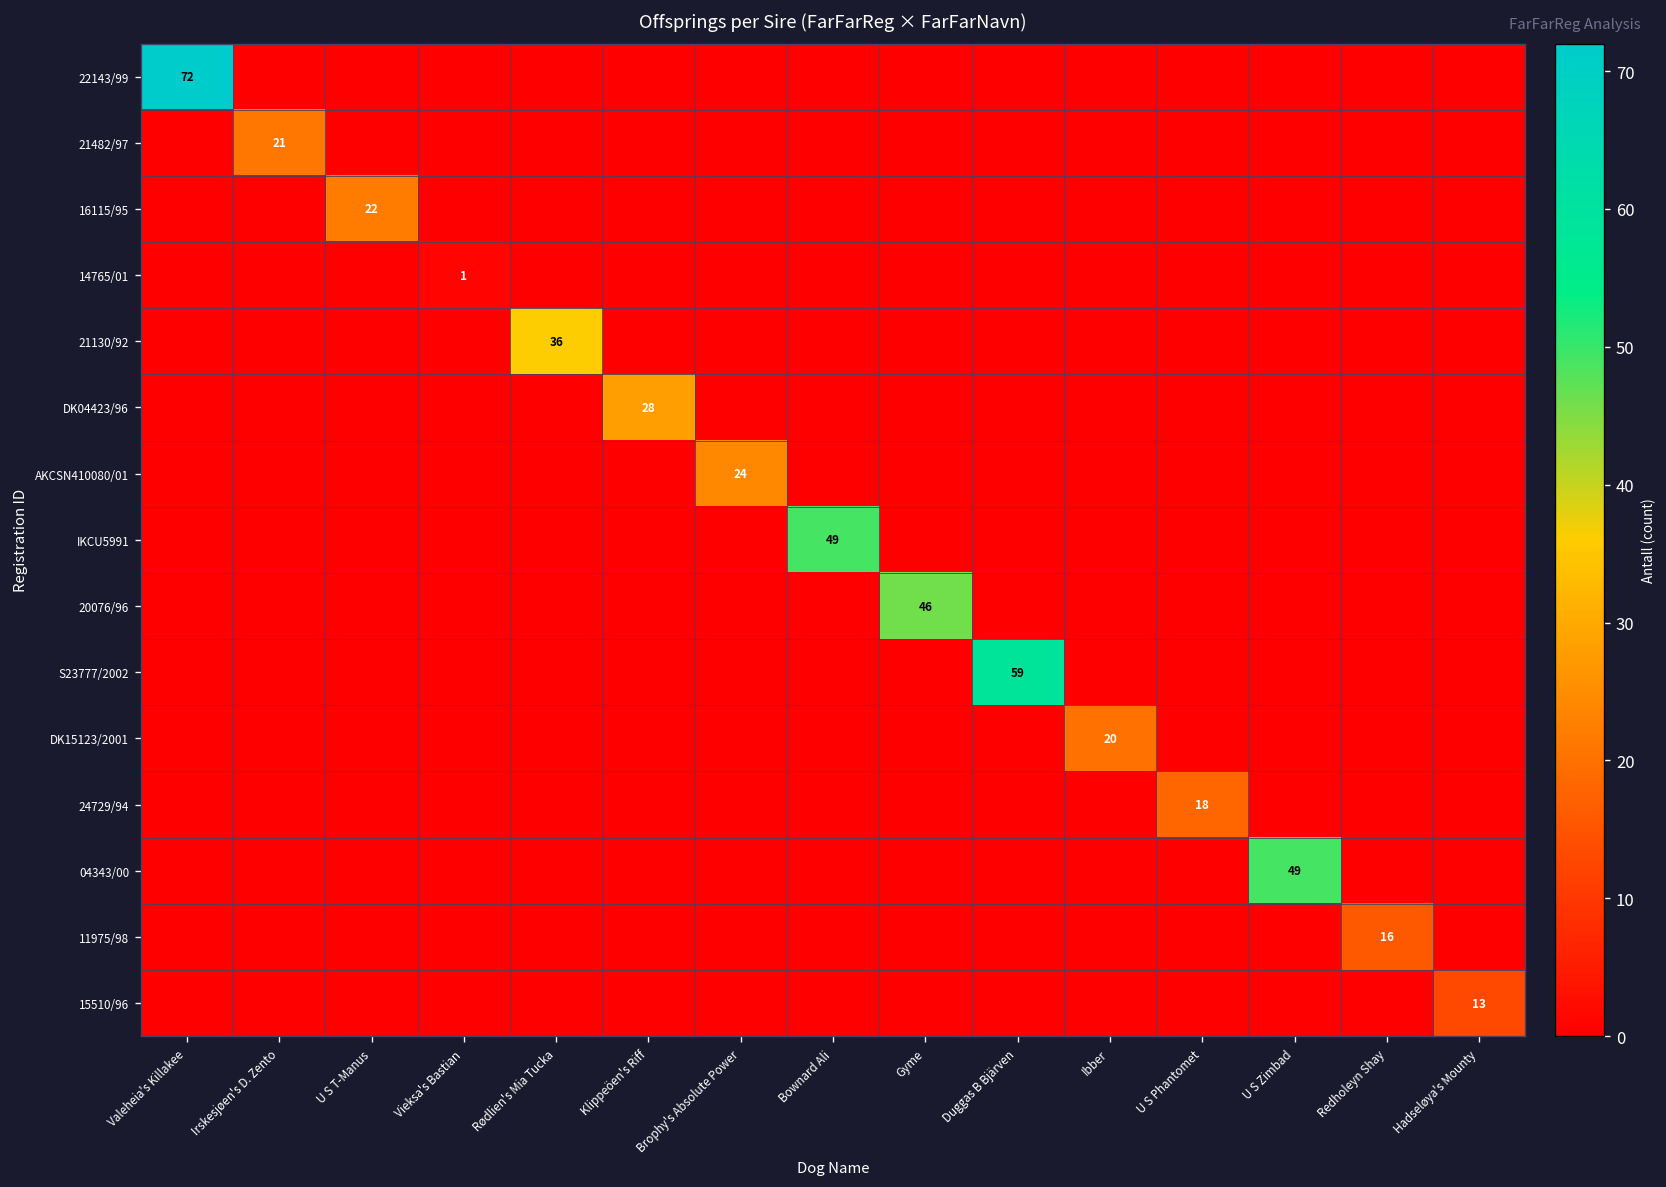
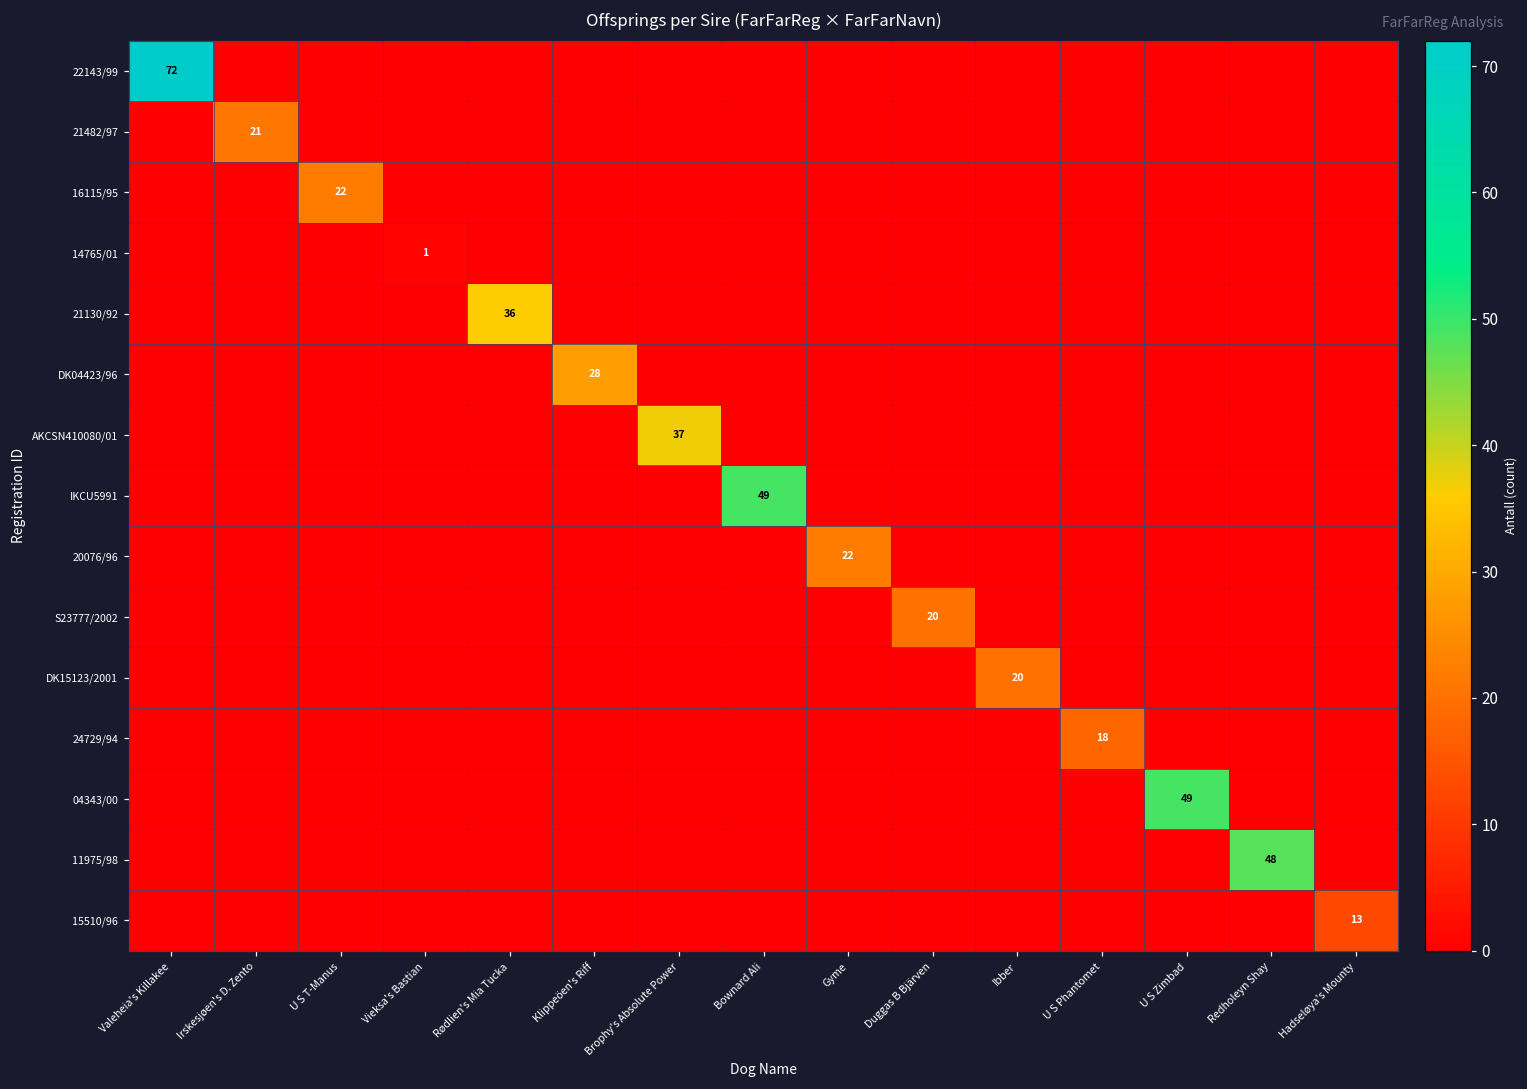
AKCSN410080/01, Brophy's Absolute Power: 24 -> 37
20076/96, Gyme: 46 -> 22
S23777/2002, Duggas B Bjärven: 59 -> 20
11975/98, Redholeyn Shay: 16 -> 48
